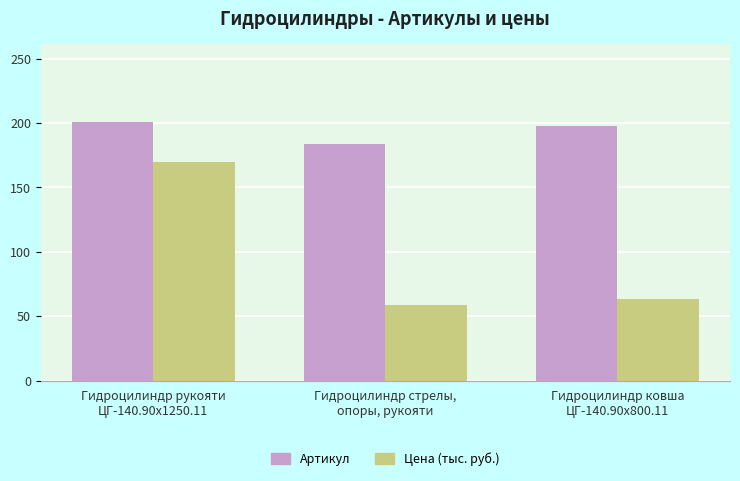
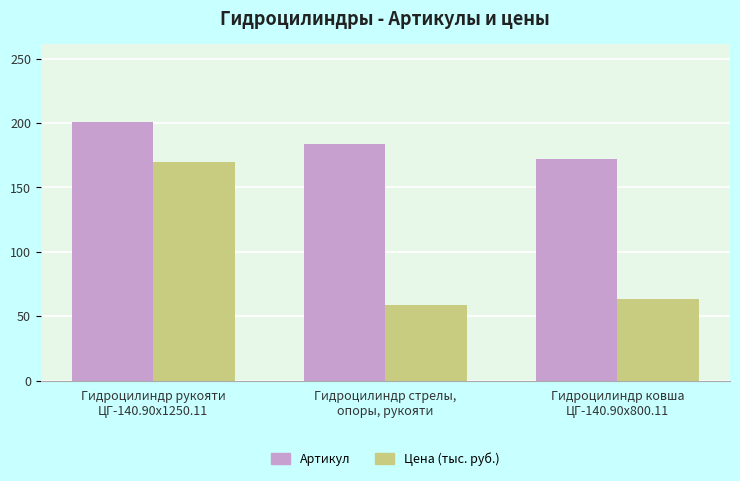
Артикул, Гидроцилиндр ковша ЦГ-140.90х800.11: 198 -> 172
